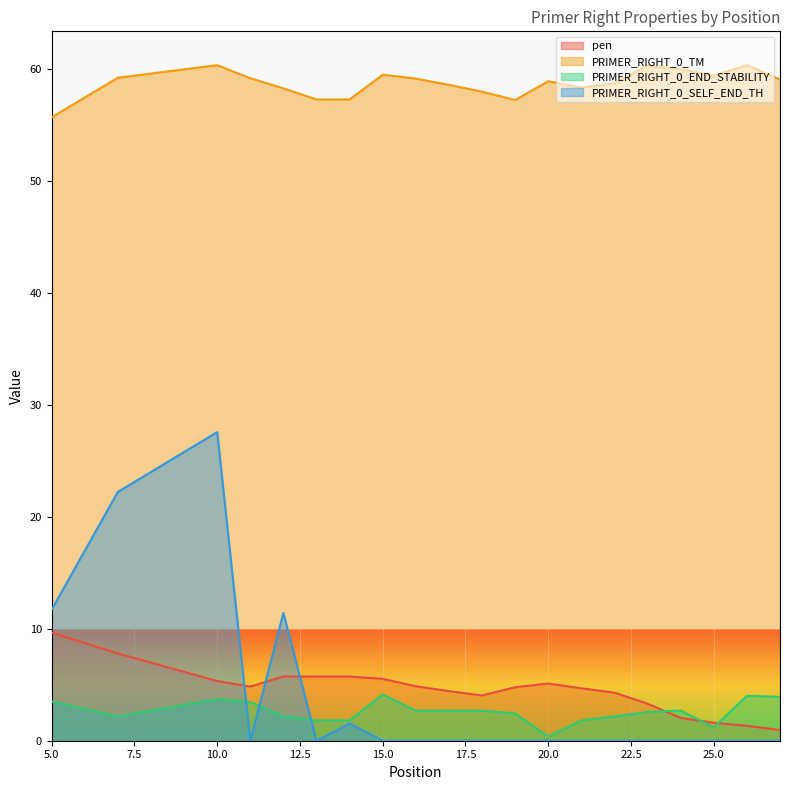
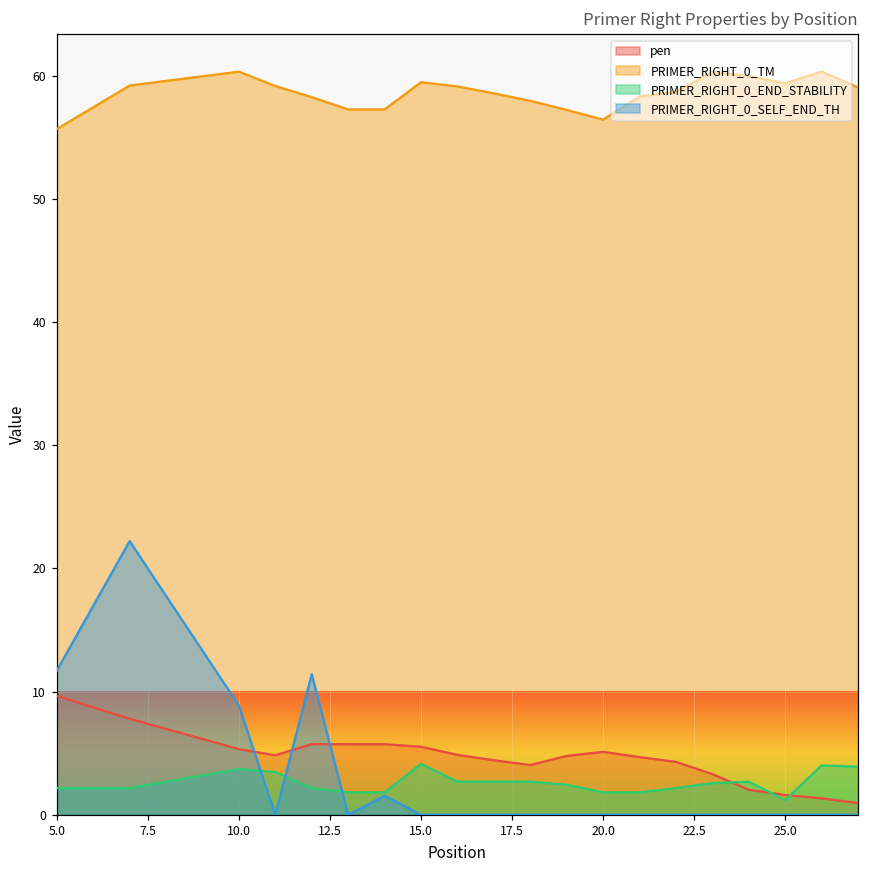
PRIMER_RIGHT_0_END_STABILITY, 5.0: 3.5 -> 2.2
PRIMER_RIGHT_0_SELF_END_TH, 10.0: 27.6 -> 8.9
PRIMER_RIGHT_0_TM, 20.0: 58.9 -> 56.4
PRIMER_RIGHT_0_END_STABILITY, 20.0: 0.4 -> 1.8
